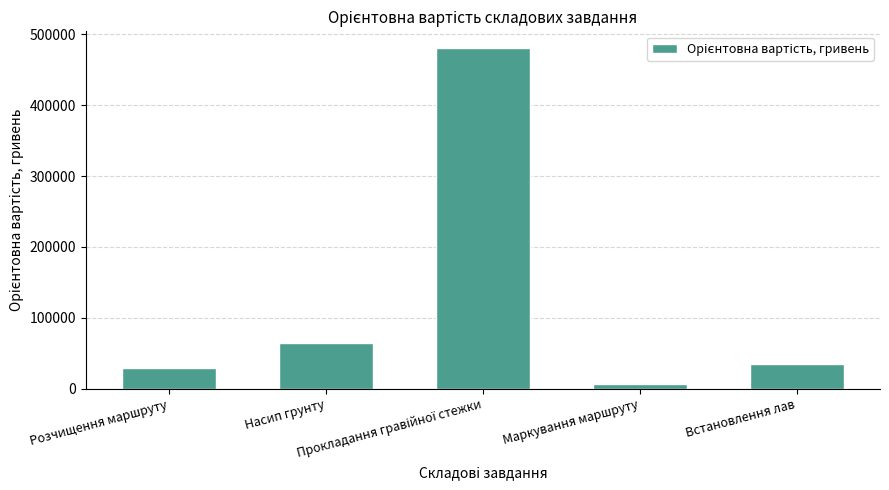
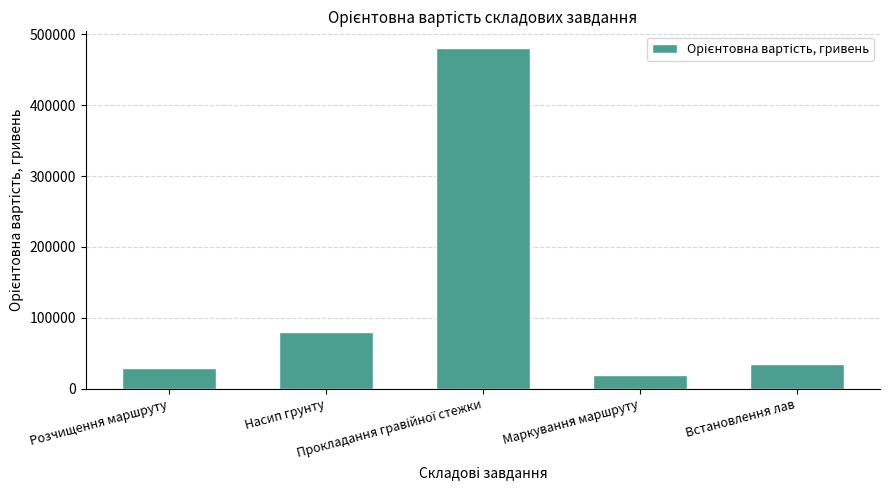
Насип грунту: 70000 -> 80000
Маркування маршруту: 10000 -> 20000
